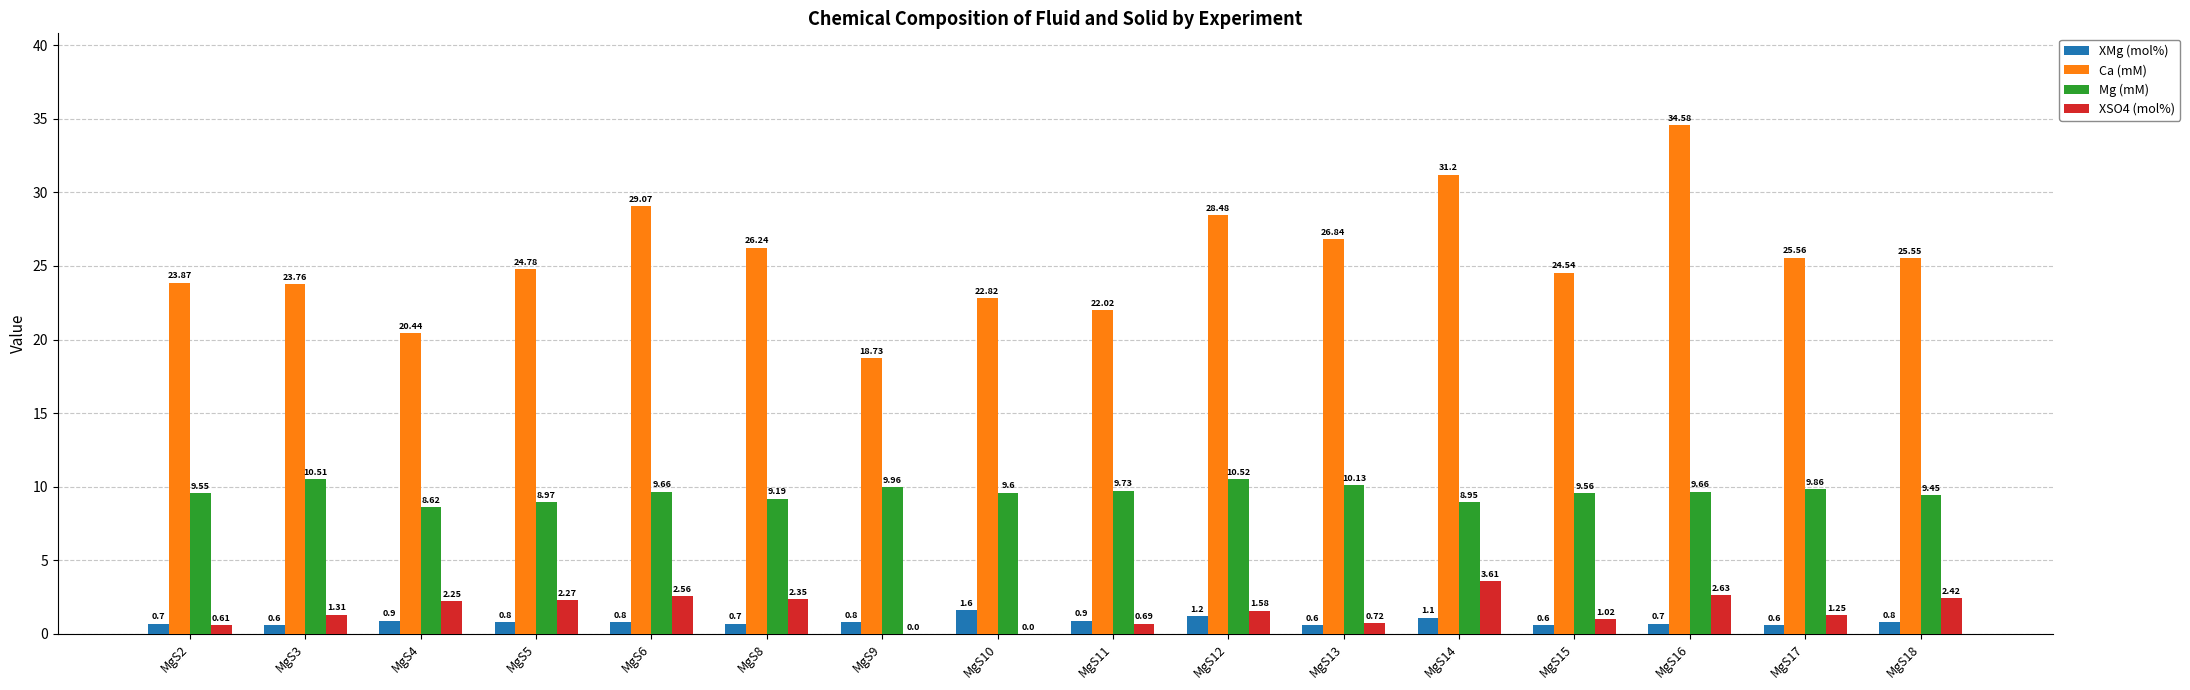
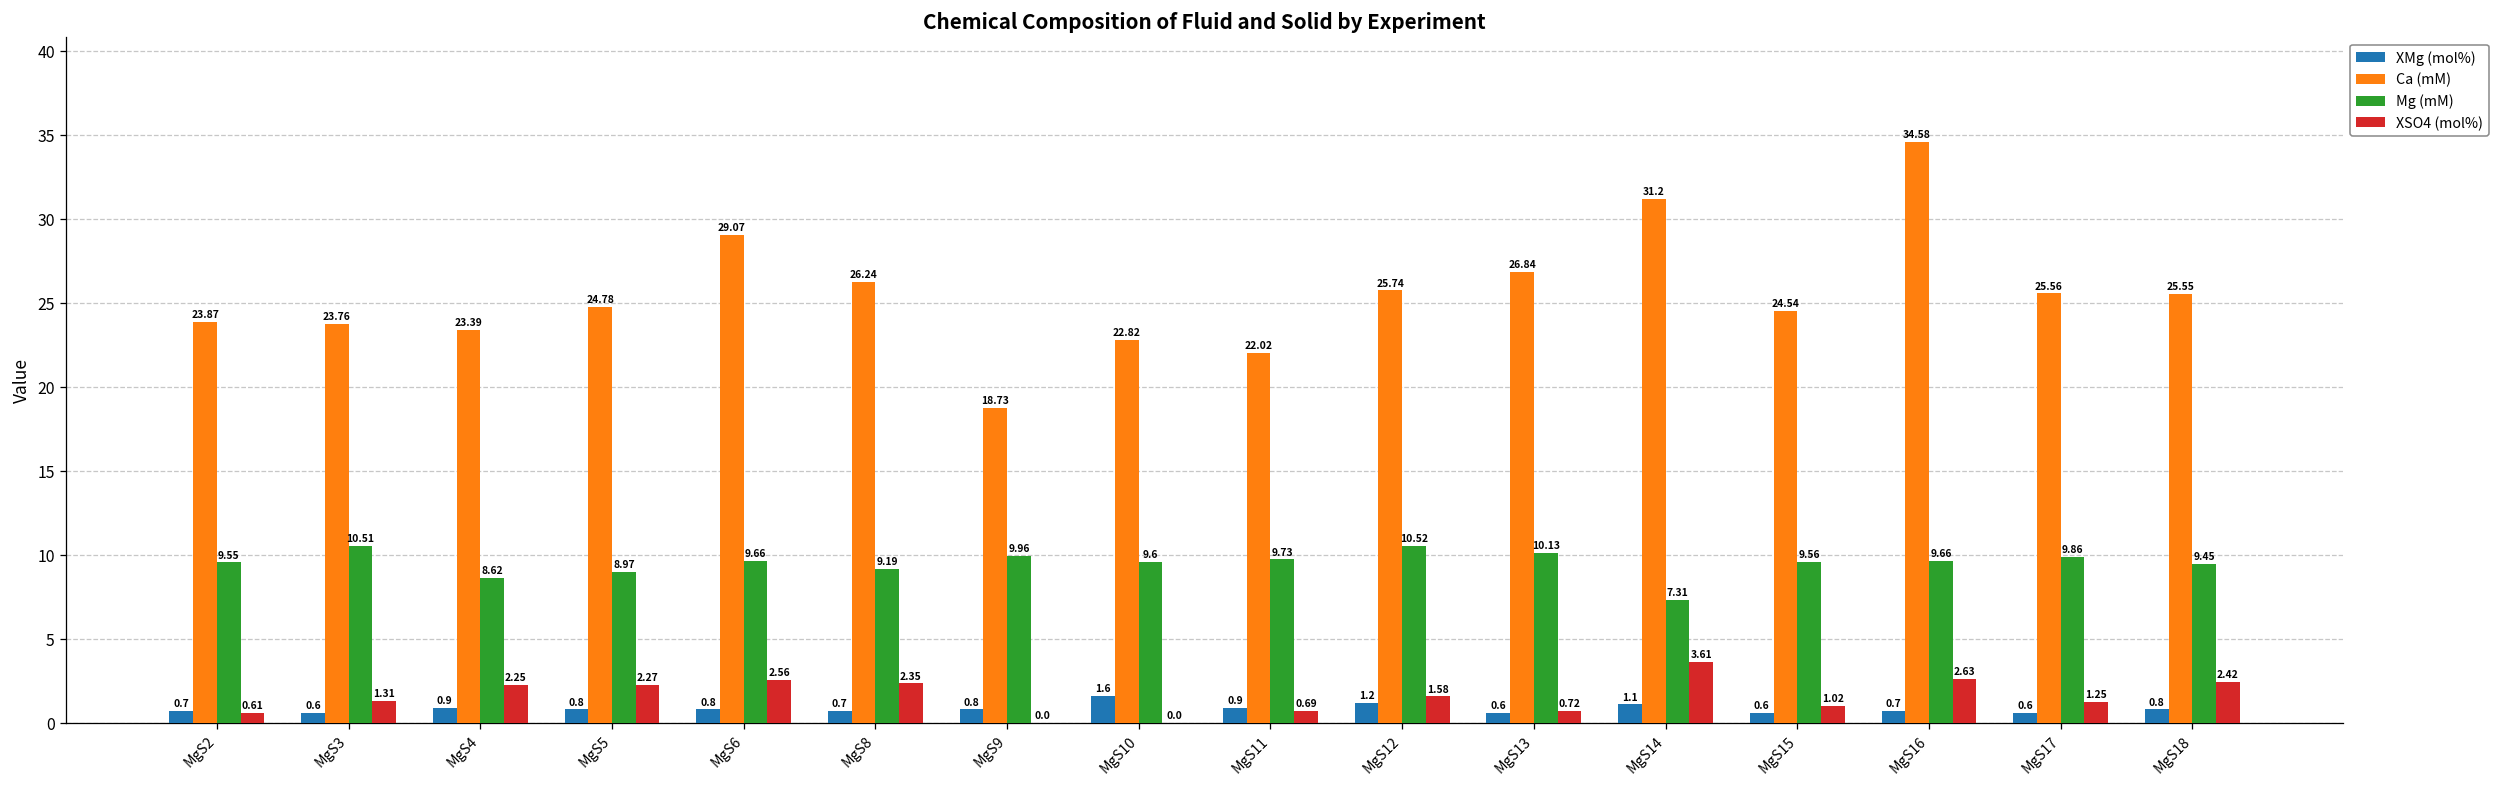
Ca (mM), MgS4: 20.44 -> 23.39
Ca (mM), MgS12: 28.48 -> 25.74
Mg (mM), MgS14: 8.95 -> 7.31
